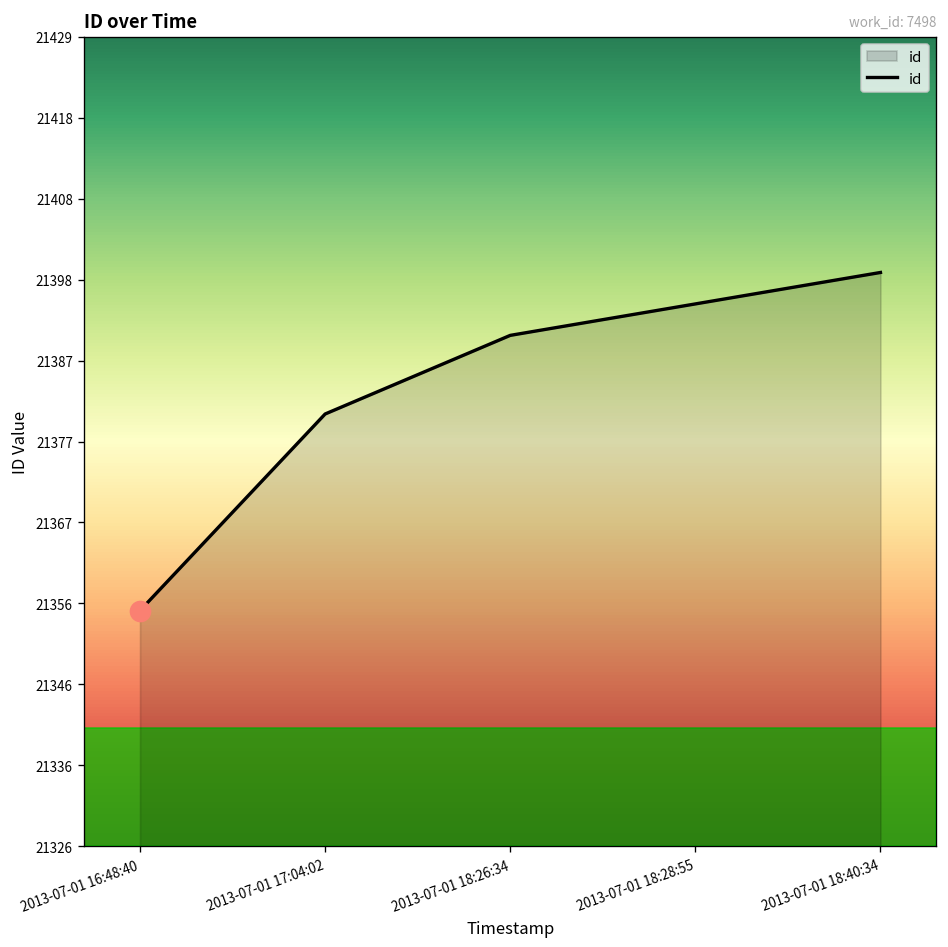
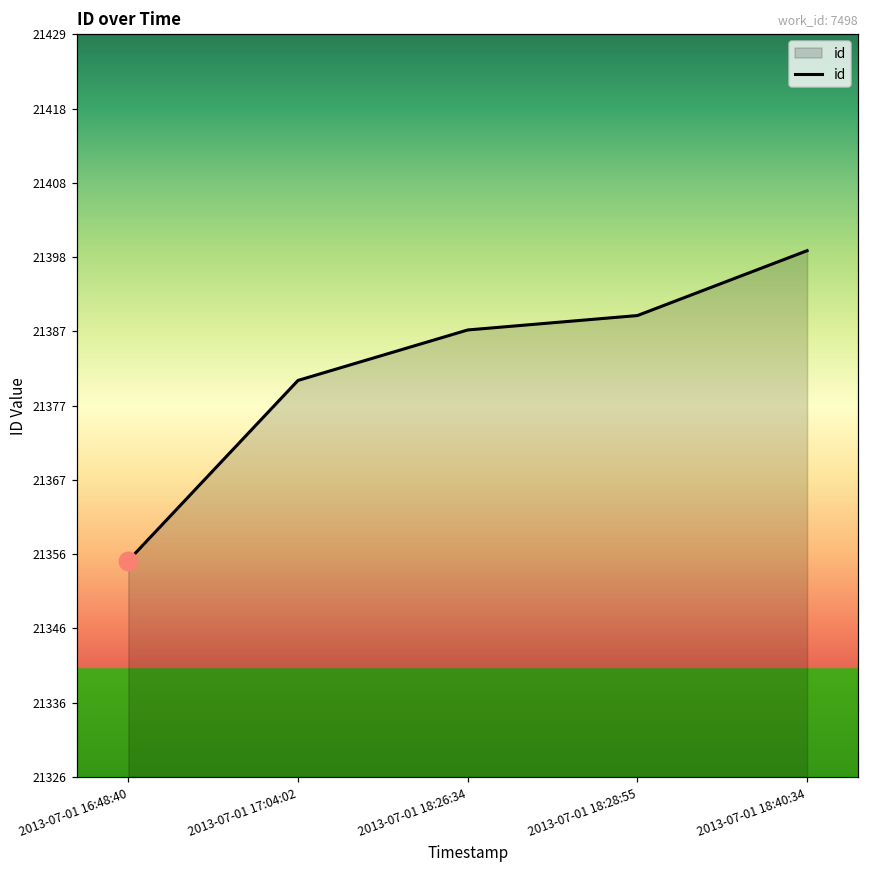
id, 2013-07-01 18:26:34: 21391 -> 21388
id, 2013-07-01 18:28:55: 21395 -> 21390
